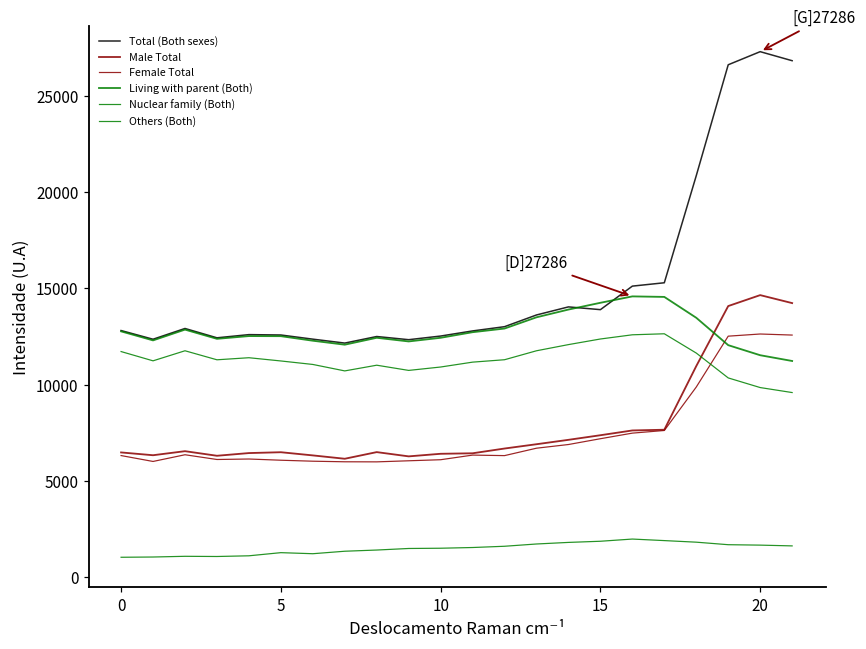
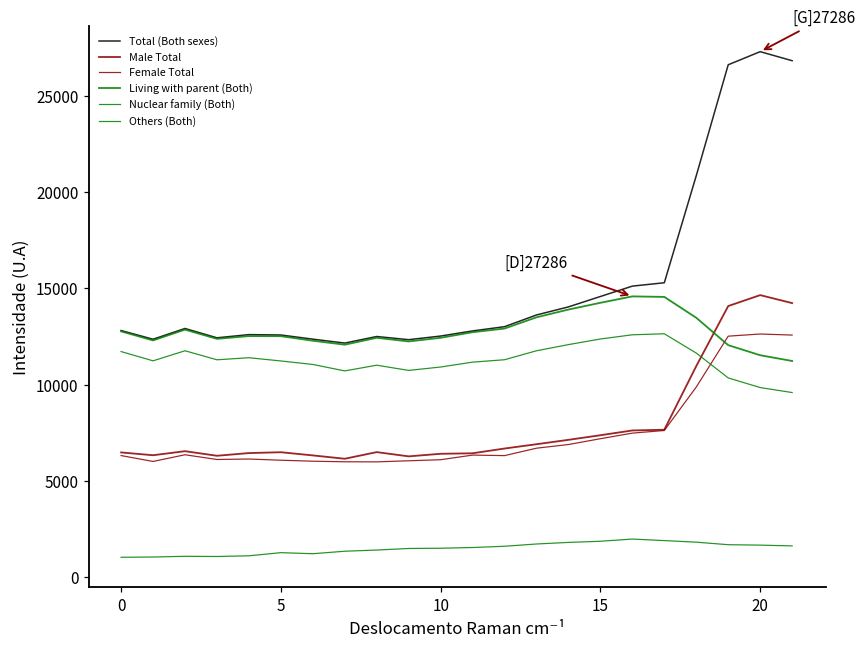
Total (Both sexes), 15: 13900 -> 14600
